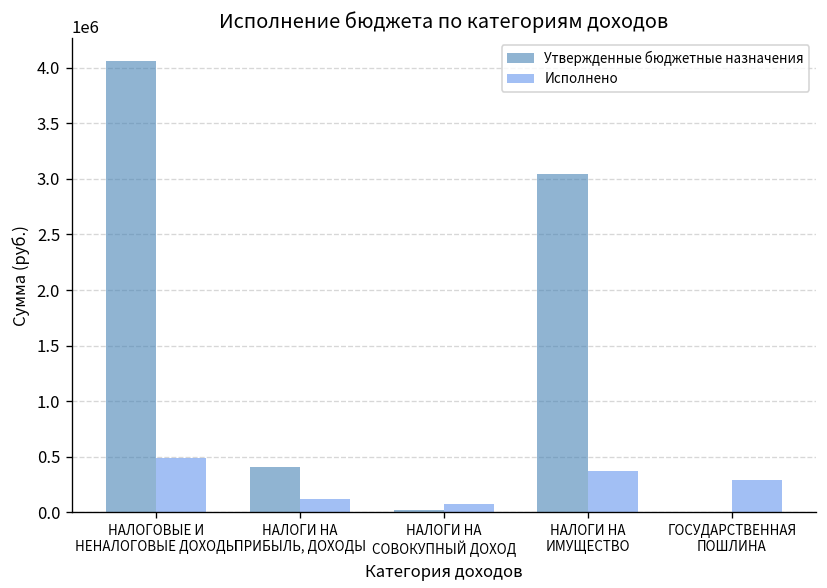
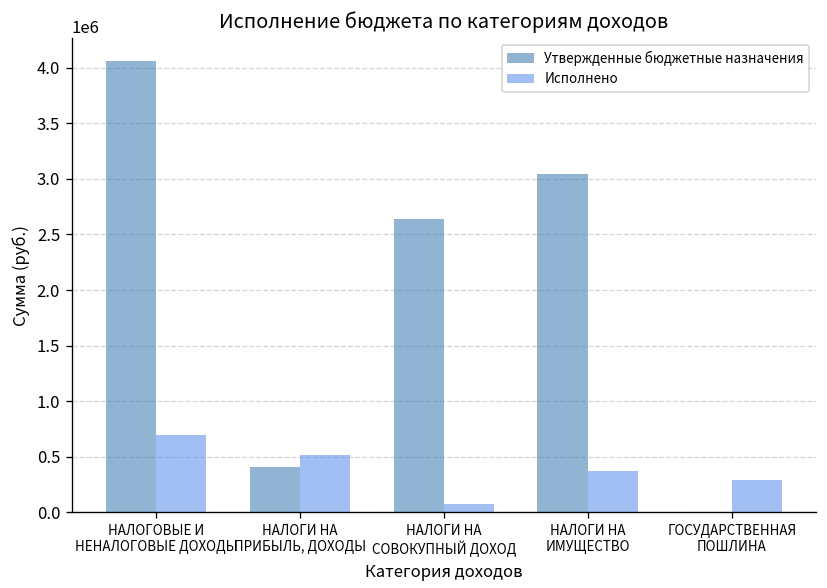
Исполнено, НАЛОГОВЫЕ И НЕНАЛОГОВЫЕ ДОХОДЫ: 500000 -> 700000
Исполнено, НАЛОГИ НА ПРИБЫЛЬ, ДОХОДЫ: 100000 -> 500000
Утвержденные бюджетные назначения, НАЛОГИ НА СОВОКУПНЫЙ ДОХОД: 0 -> 2600000
